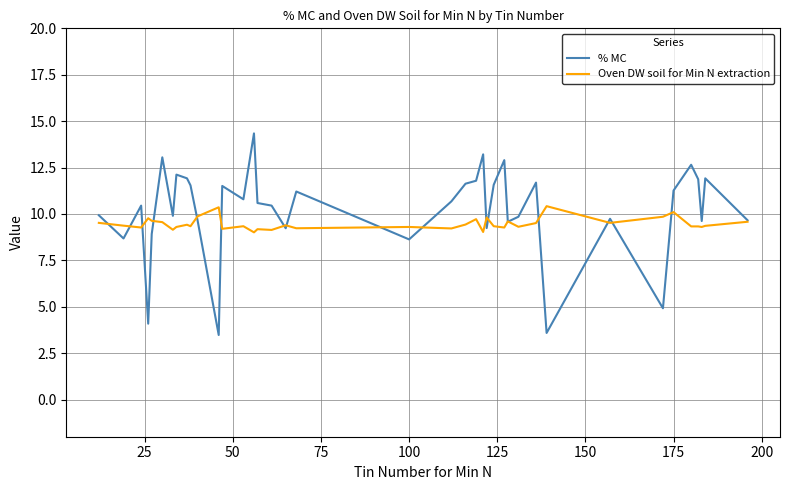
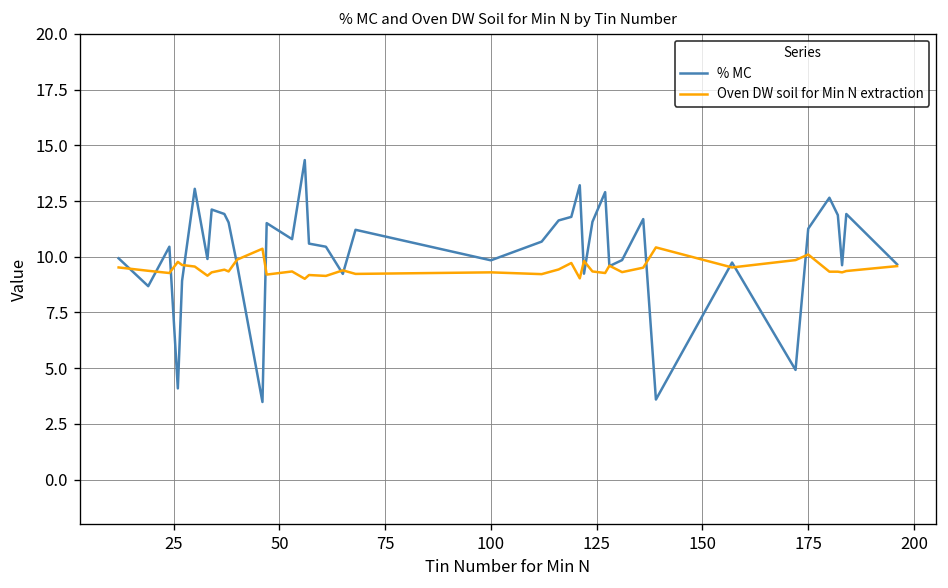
% MC, 100: 8.6 -> 9.8
